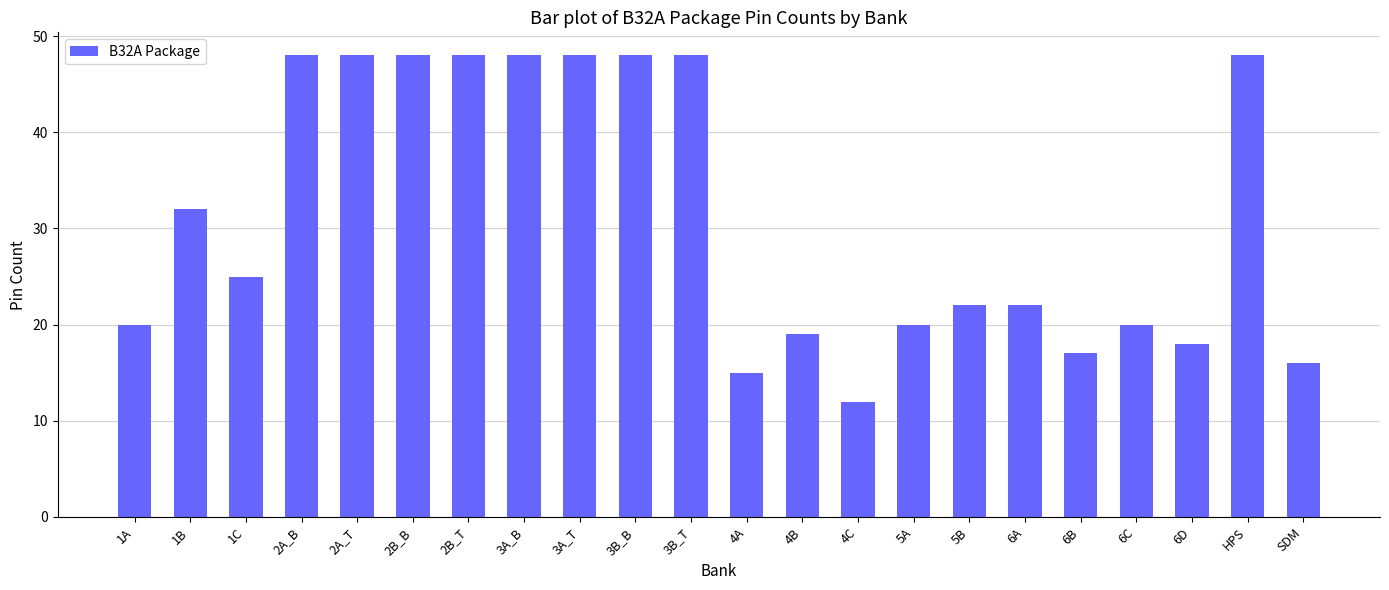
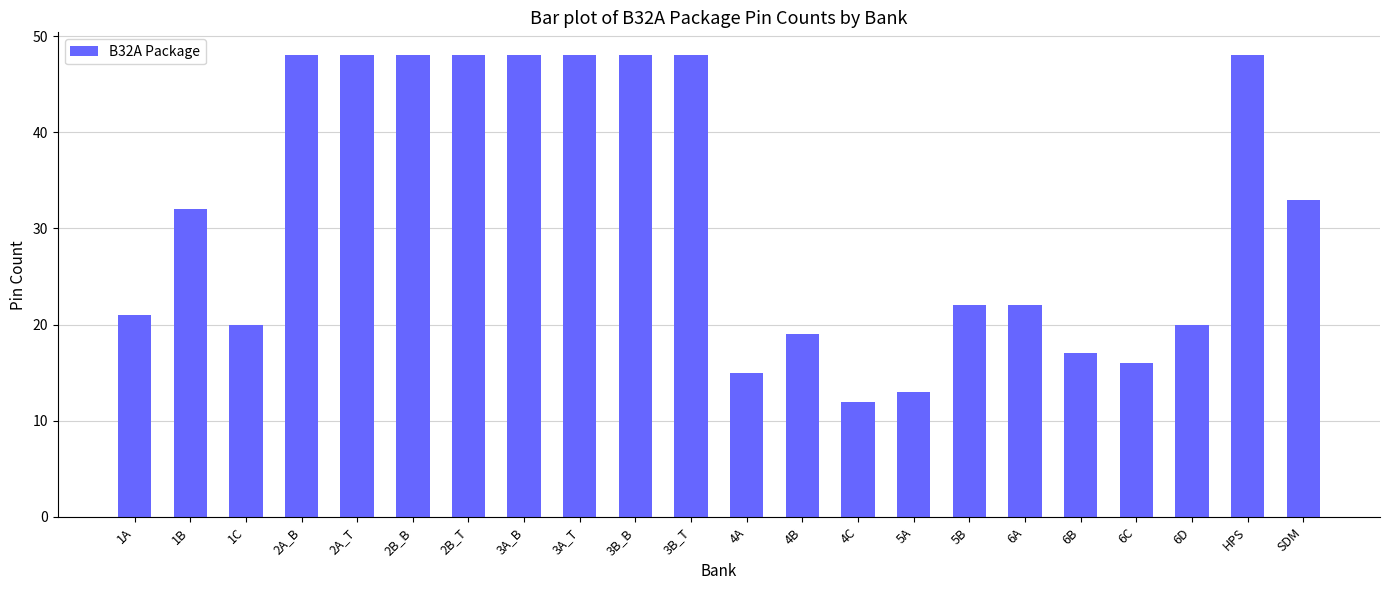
1A: 20 -> 21
1C: 25 -> 20
5A: 20 -> 13
6C: 20 -> 16
6D: 18 -> 20
SDM: 16 -> 33
